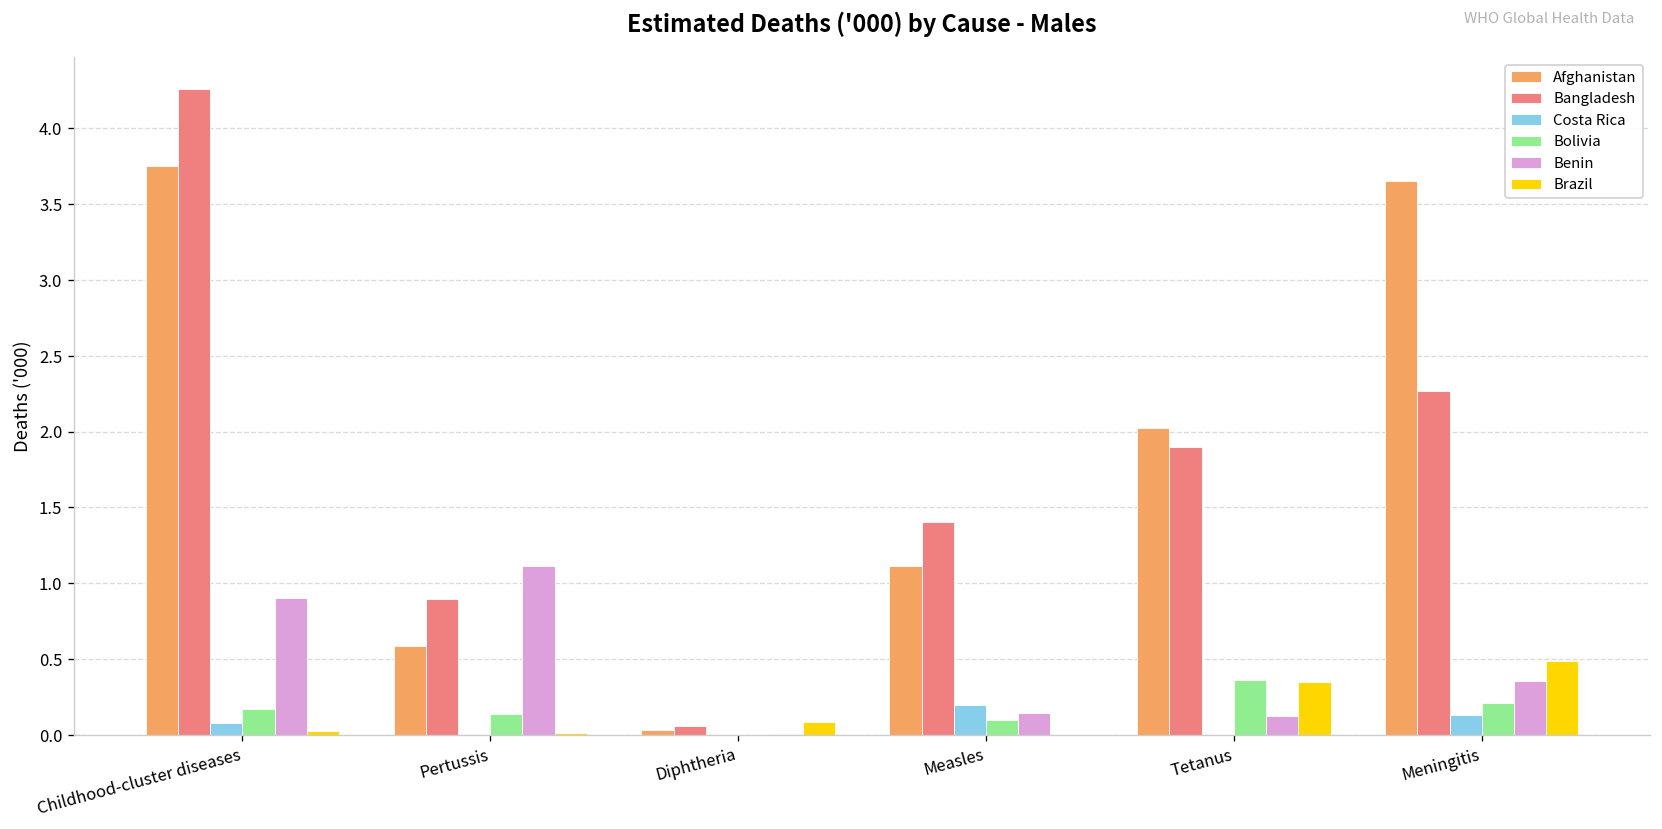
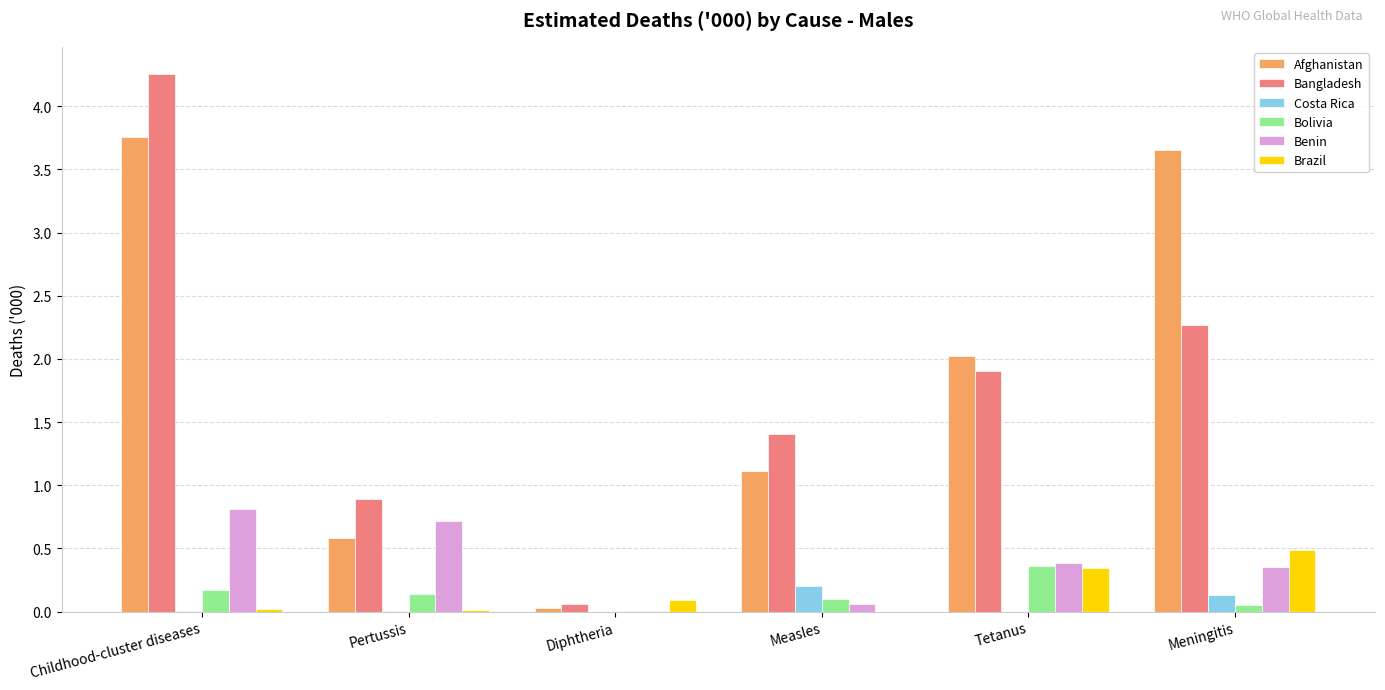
Costa Rica, Childhood-cluster diseases: 0.08 -> 0.00
Benin, Childhood-cluster diseases: 0.90 -> 0.81
Benin, Pertussis: 1.11 -> 0.71
Benin, Measles: 0.14 -> 0.06
Benin, Tetanus: 0.13 -> 0.38
Bolivia, Meningitis: 0.21 -> 0.05
